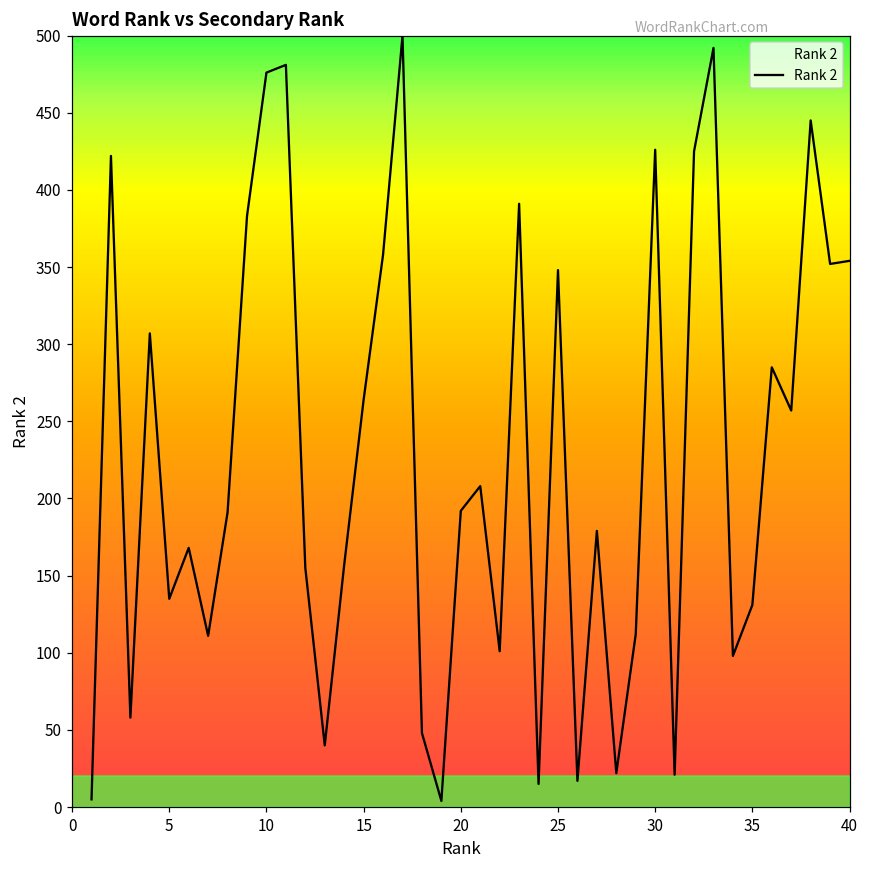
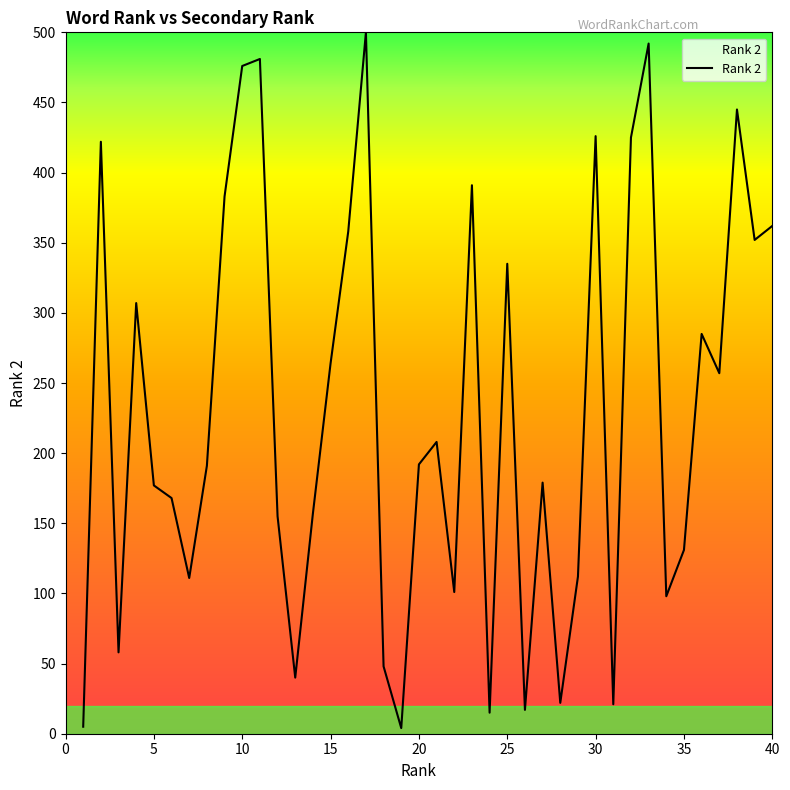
5: 135 -> 177
25: 348 -> 335
40: 354 -> 362
